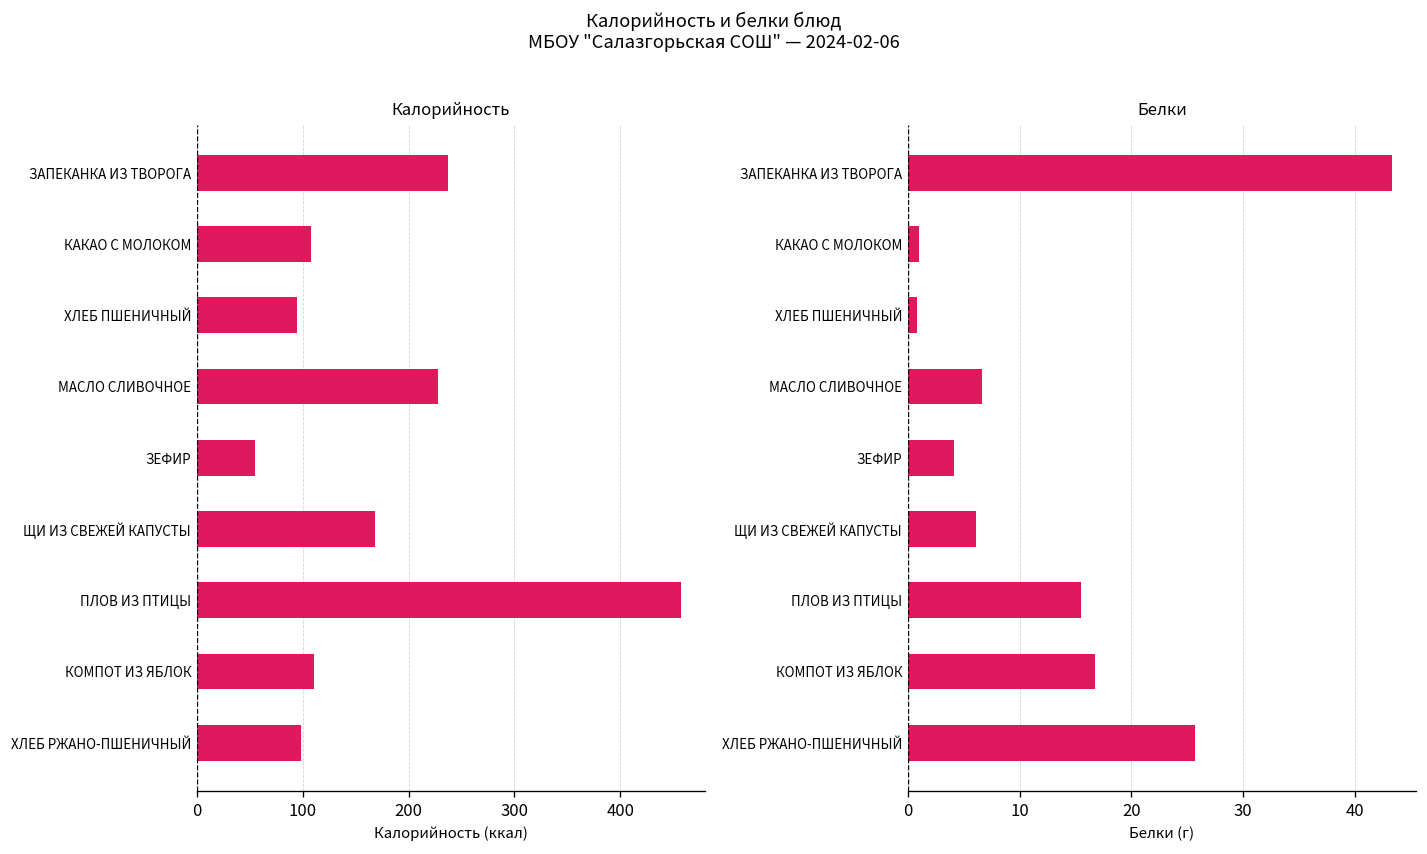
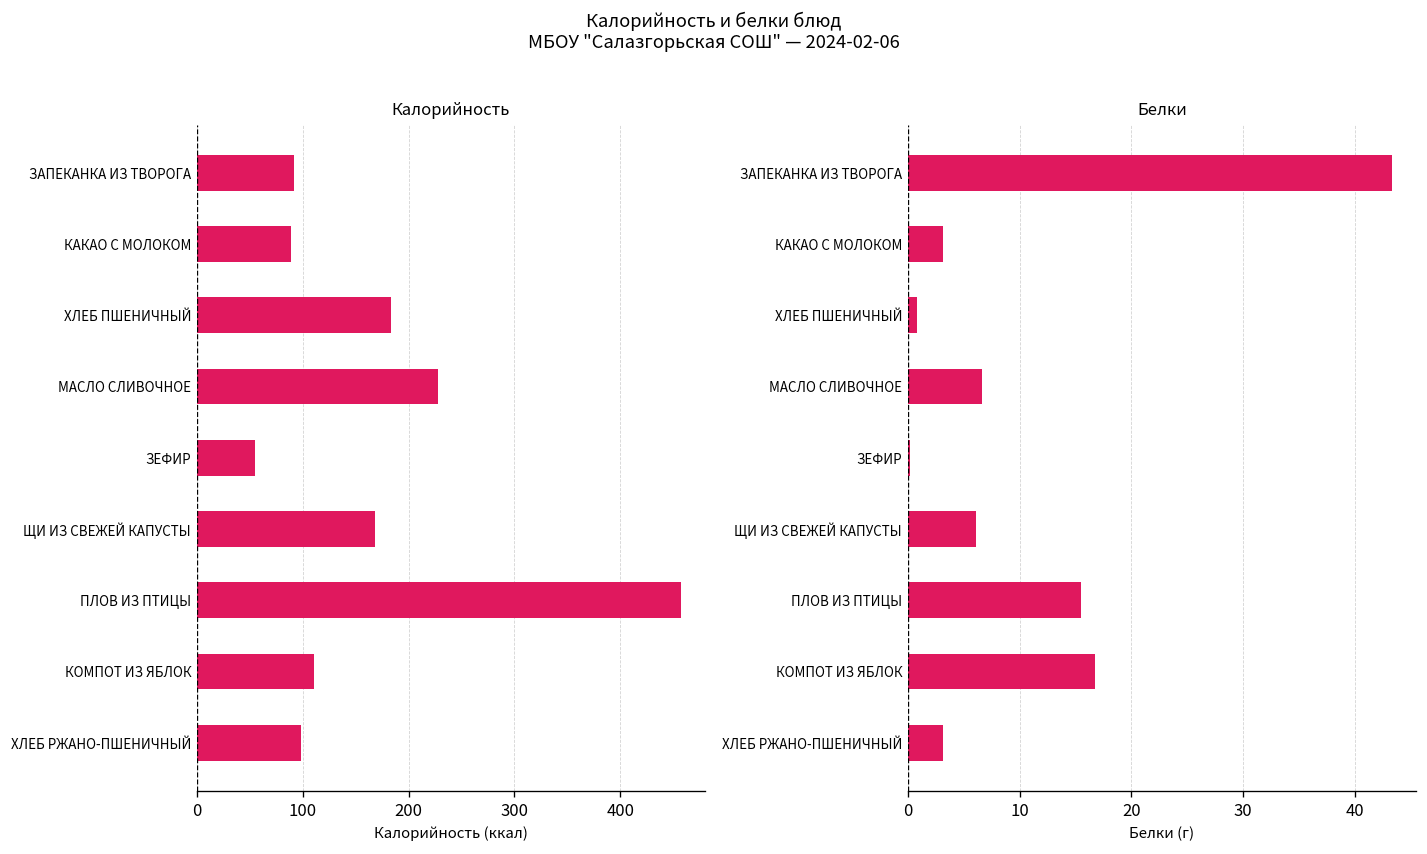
Калорийность, ЗАПЕКАНКА ИЗ ТВОРОГА: 240 -> 90
Калорийность, КАКАО С МОЛОКОМ: 110 -> 90
Калорийность, ХЛЕБ ПШЕНИЧНЫЙ: 90 -> 180
Белки, КАКАО С МОЛОКОМ: 1 -> 3
Белки, ЗЕФИР: 4 -> 0
Белки, ХЛЕБ РЖАНО-ПШЕНИЧНЫЙ: 26 -> 3
